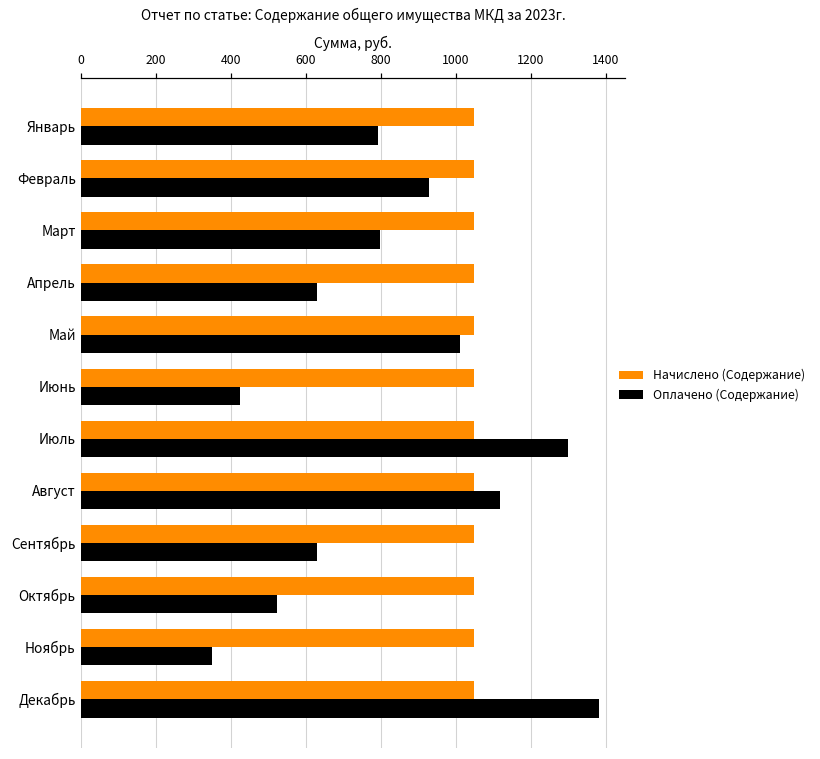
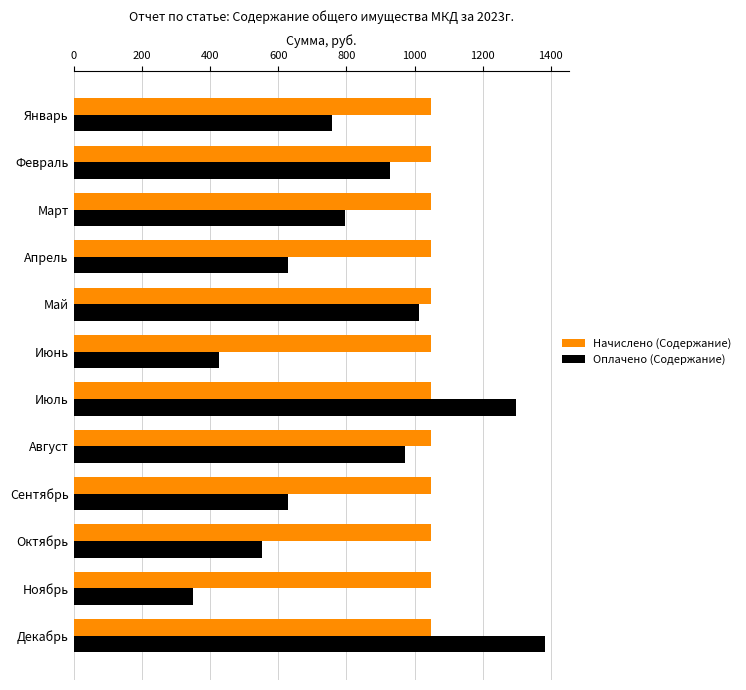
Оплачено (Содержание), Январь: 790 -> 760
Оплачено (Содержание), Август: 1120 -> 970
Оплачено (Содержание), Октябрь: 520 -> 550
